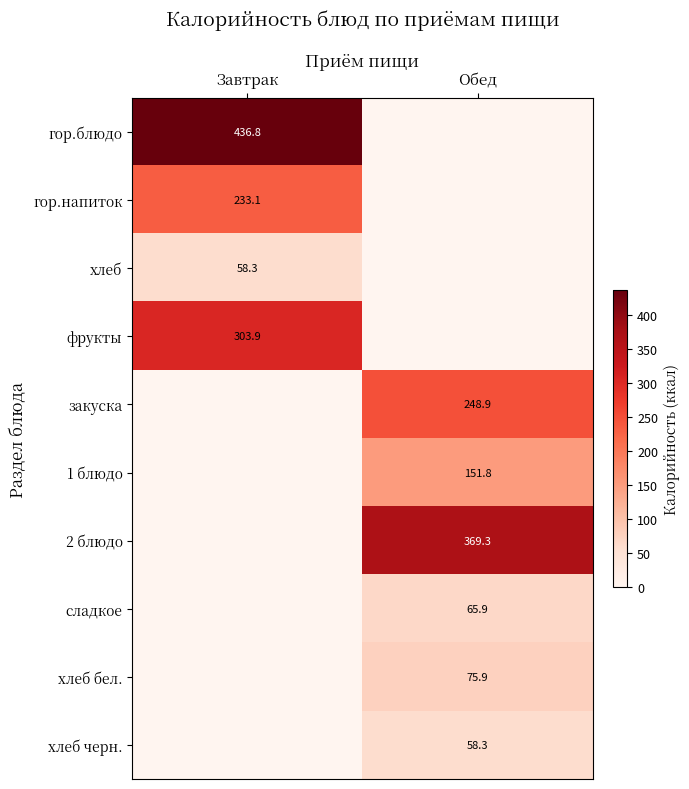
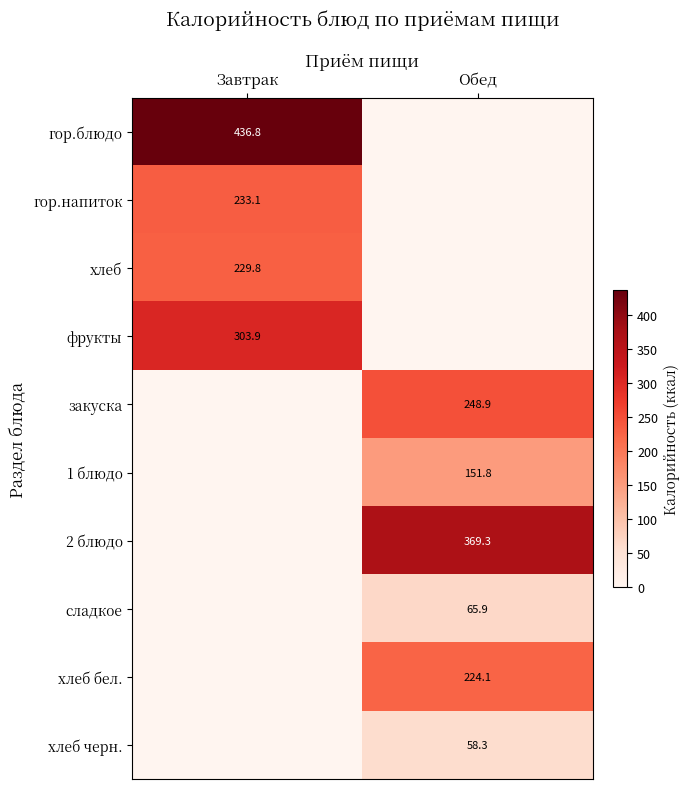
хлеб, Завтрак: 58.3 -> 229.8
хлеб бел., Обед: 75.9 -> 224.1
